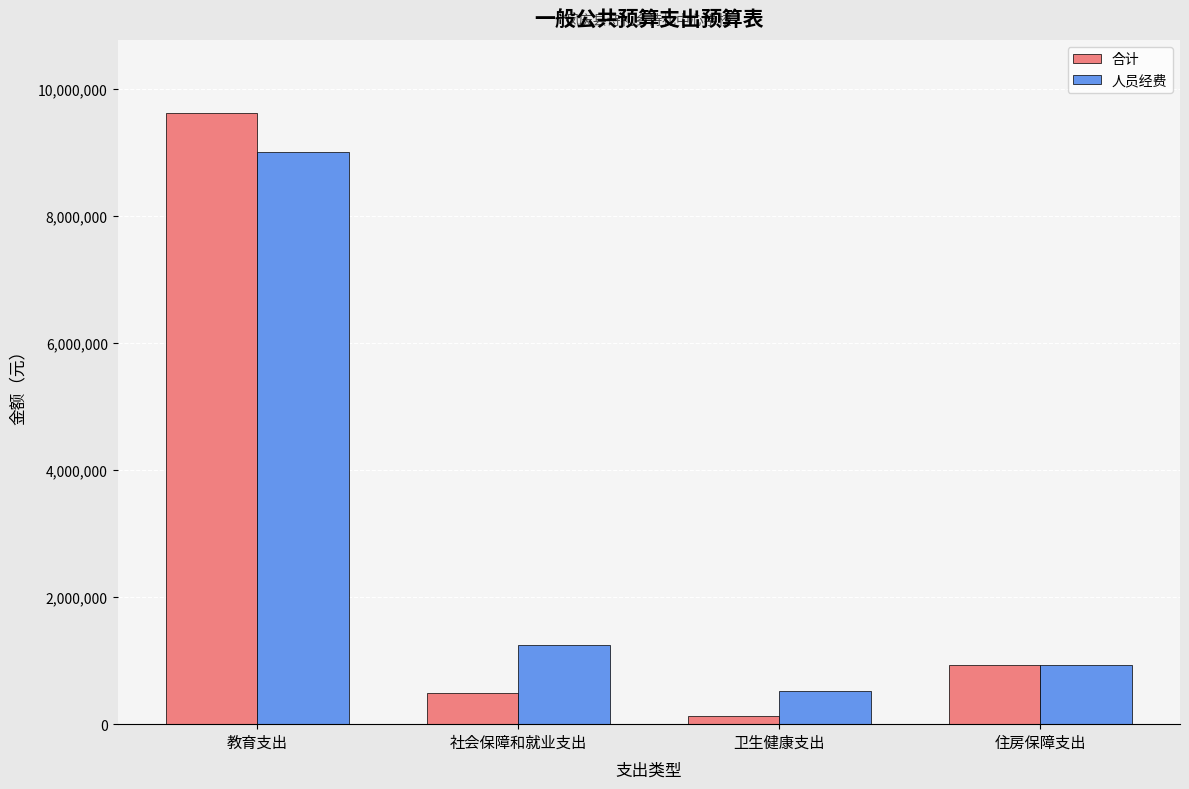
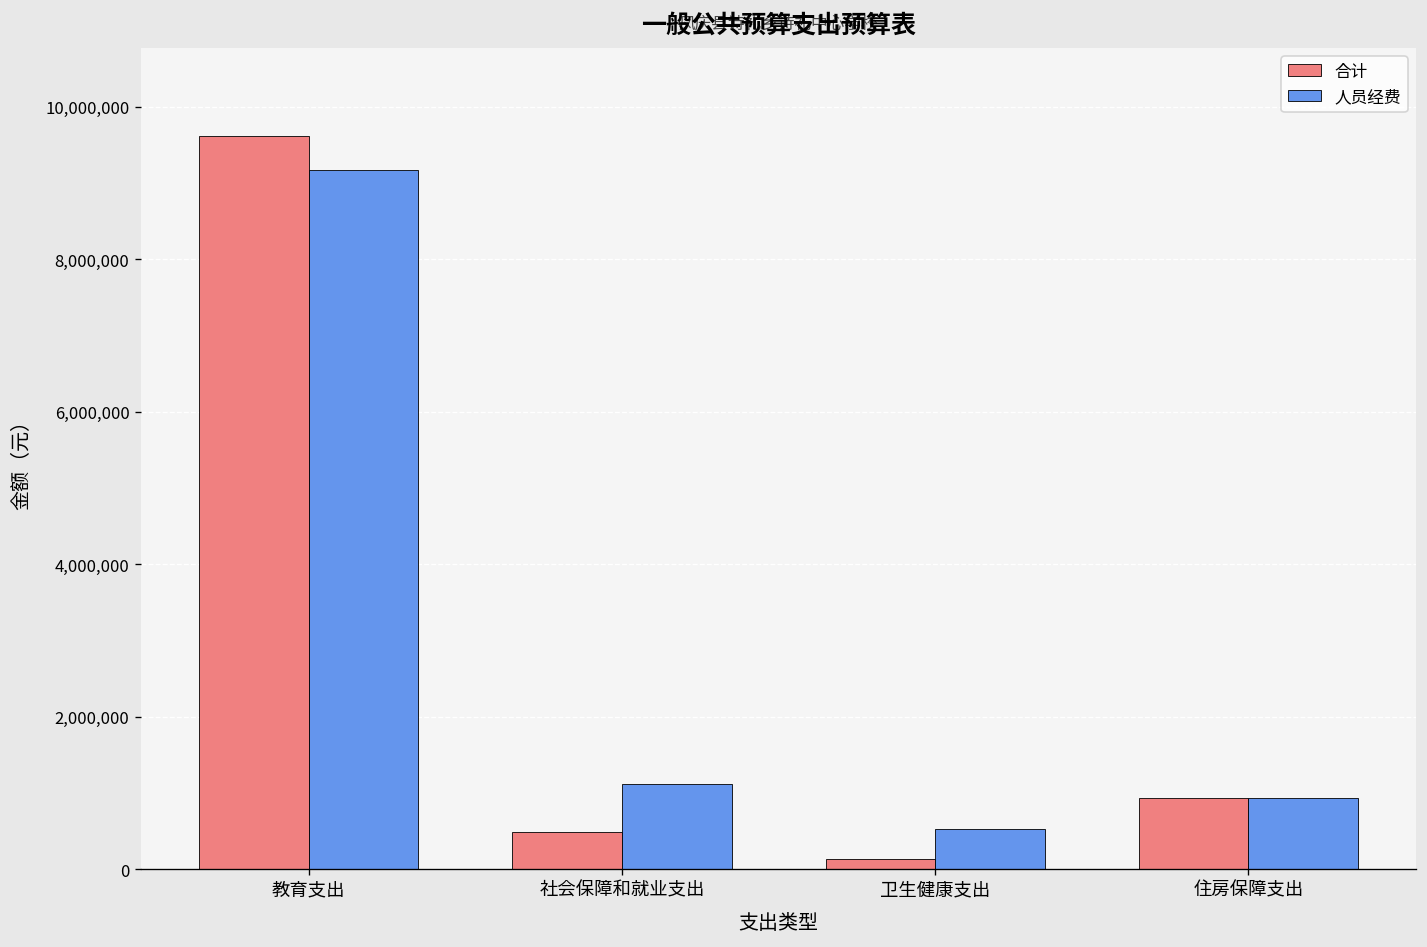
人员经费, 教育支出: 9,000,000 -> 9,200,000
人员经费, 社会保障和就业支出: 1,200,000 -> 1,100,000
